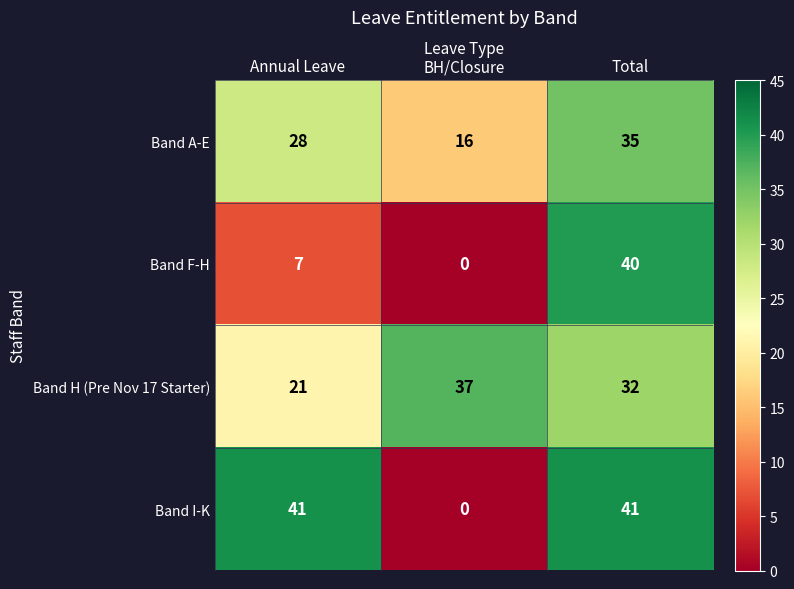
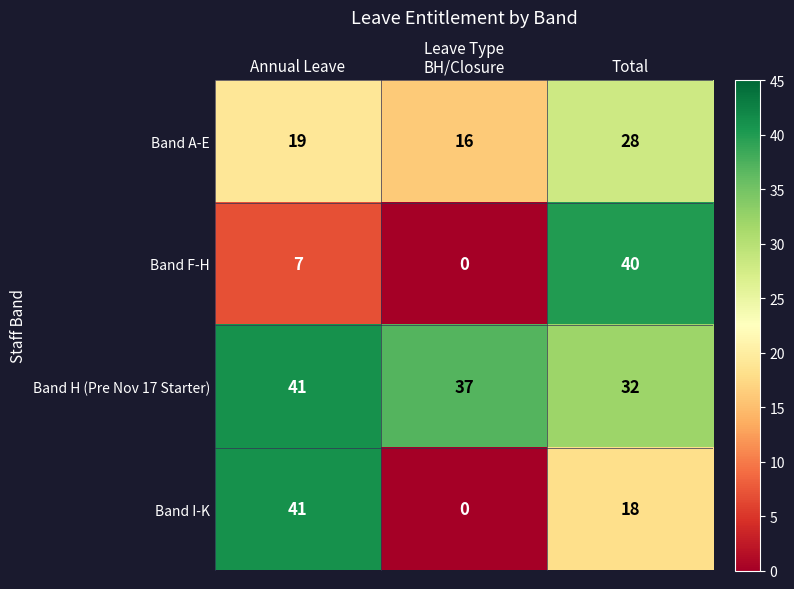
Band A-E, Annual Leave: 28 -> 19
Band A-E, Total: 35 -> 28
Band H (Pre Nov 17 Starter), Annual Leave: 21 -> 41
Band I-K, Total: 41 -> 18
